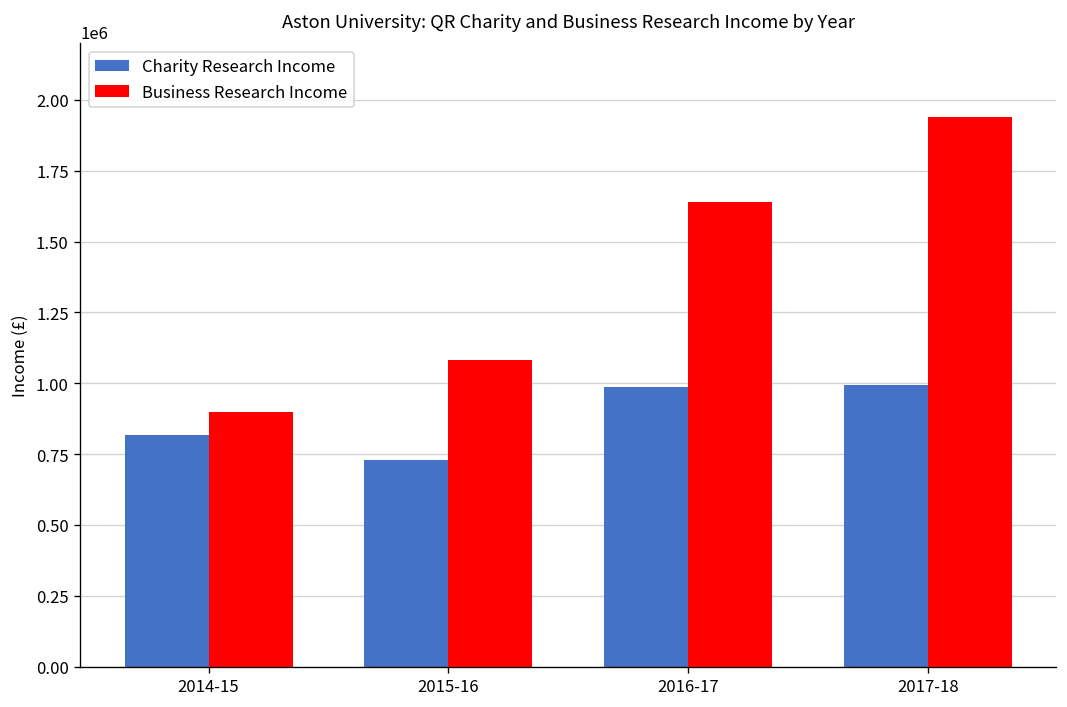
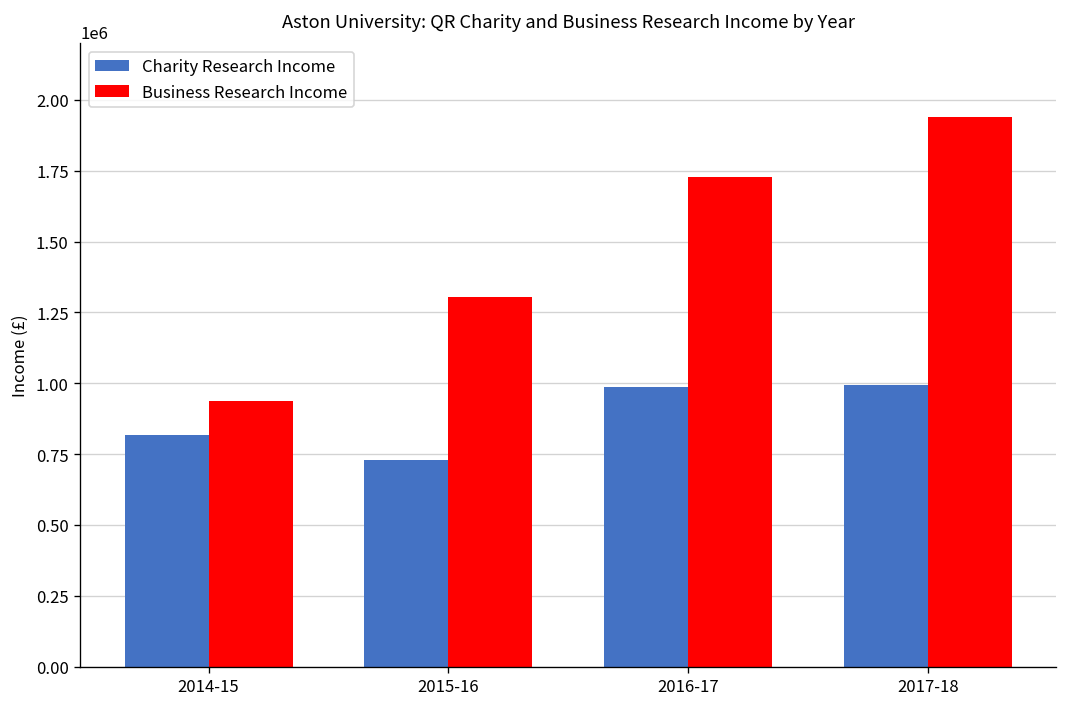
Business Research Income, 2014-15: 900000 -> 940000
Business Research Income, 2015-16: 1080000 -> 1300000
Business Research Income, 2016-17: 1640000 -> 1730000
